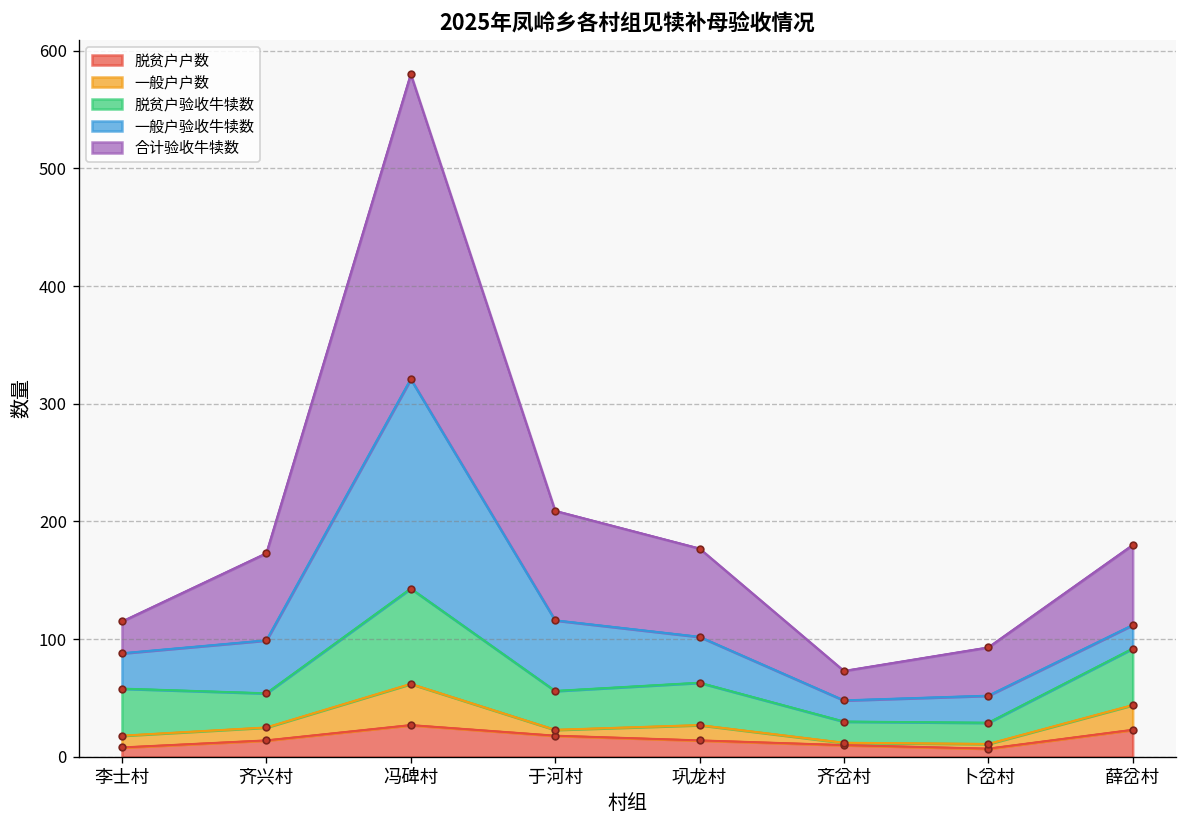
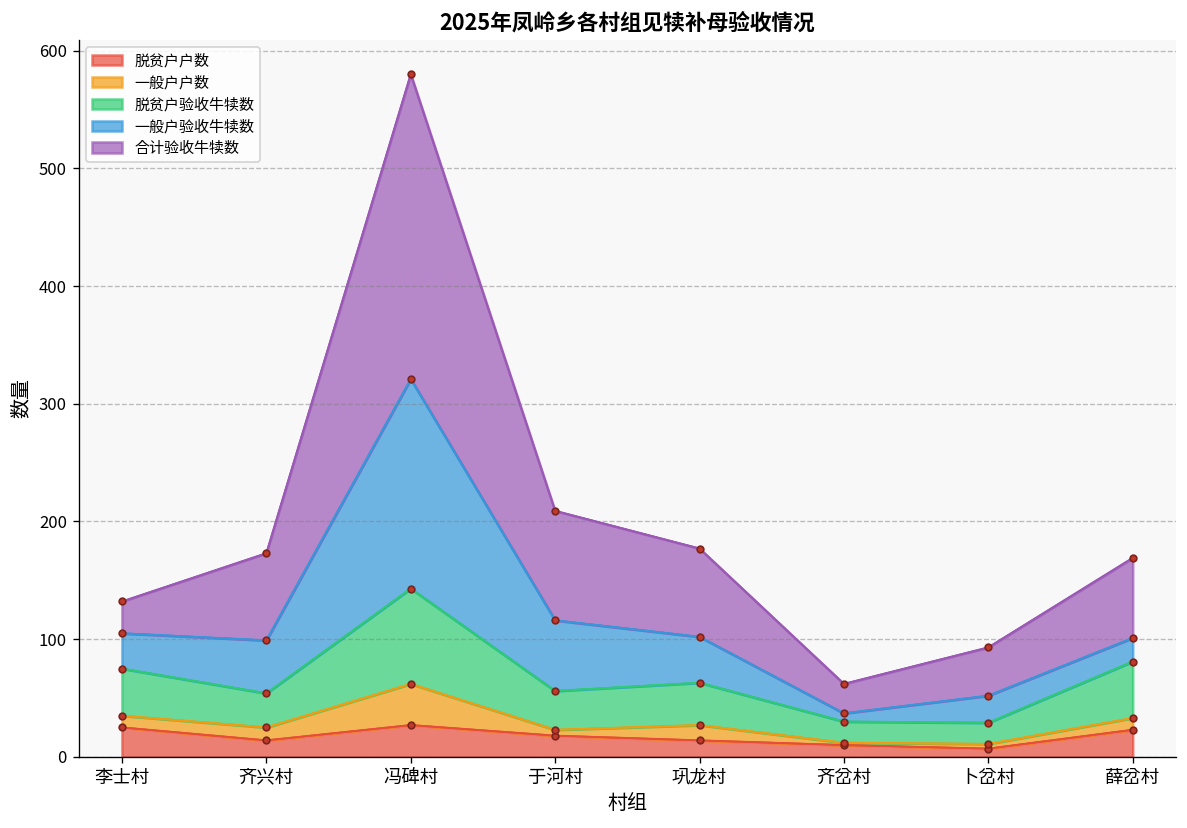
脱贫户户数, 李士村: 10 -> 30
一般户验收牛犊数, 齐岔村: 20 -> 10
一般户户数, 薛岔村: 20 -> 10
